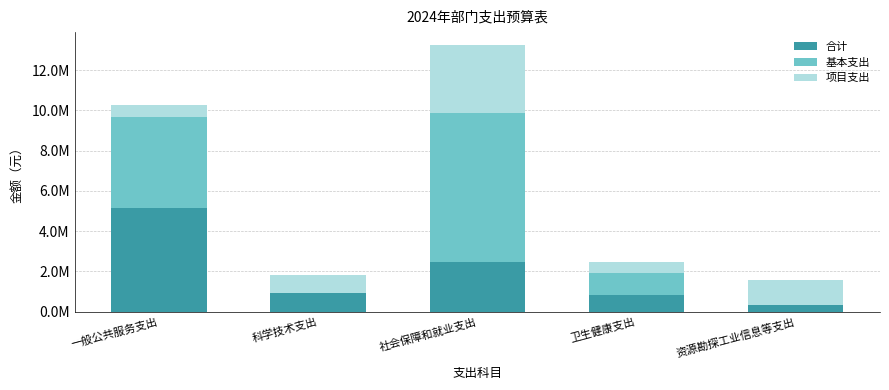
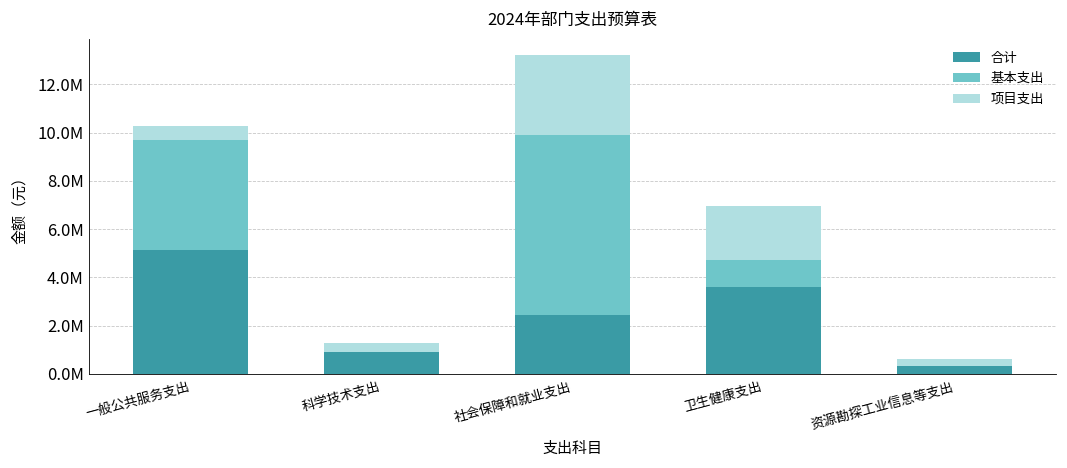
项目支出, 科学技术支出: 900000 -> 400000
合计, 卫生健康支出: 800000 -> 3600000
项目支出, 卫生健康支出: 500000 -> 2300000
项目支出, 资源勘探工业信息等支出: 1300000 -> 300000
